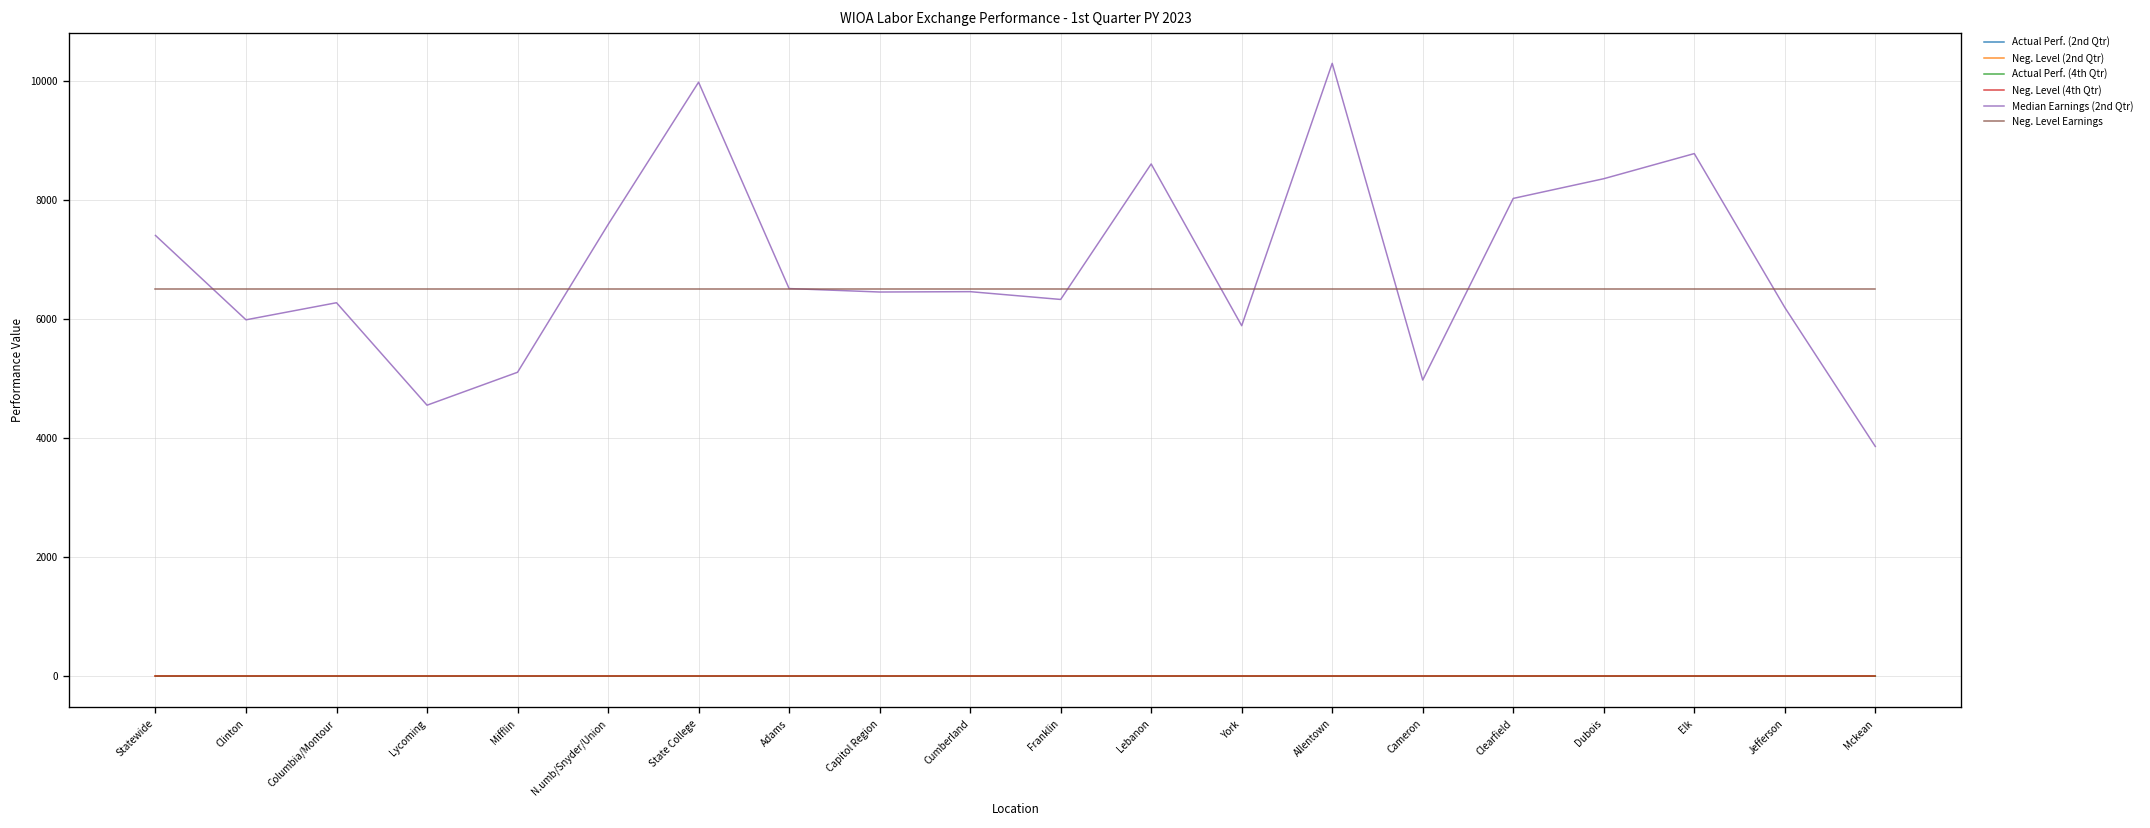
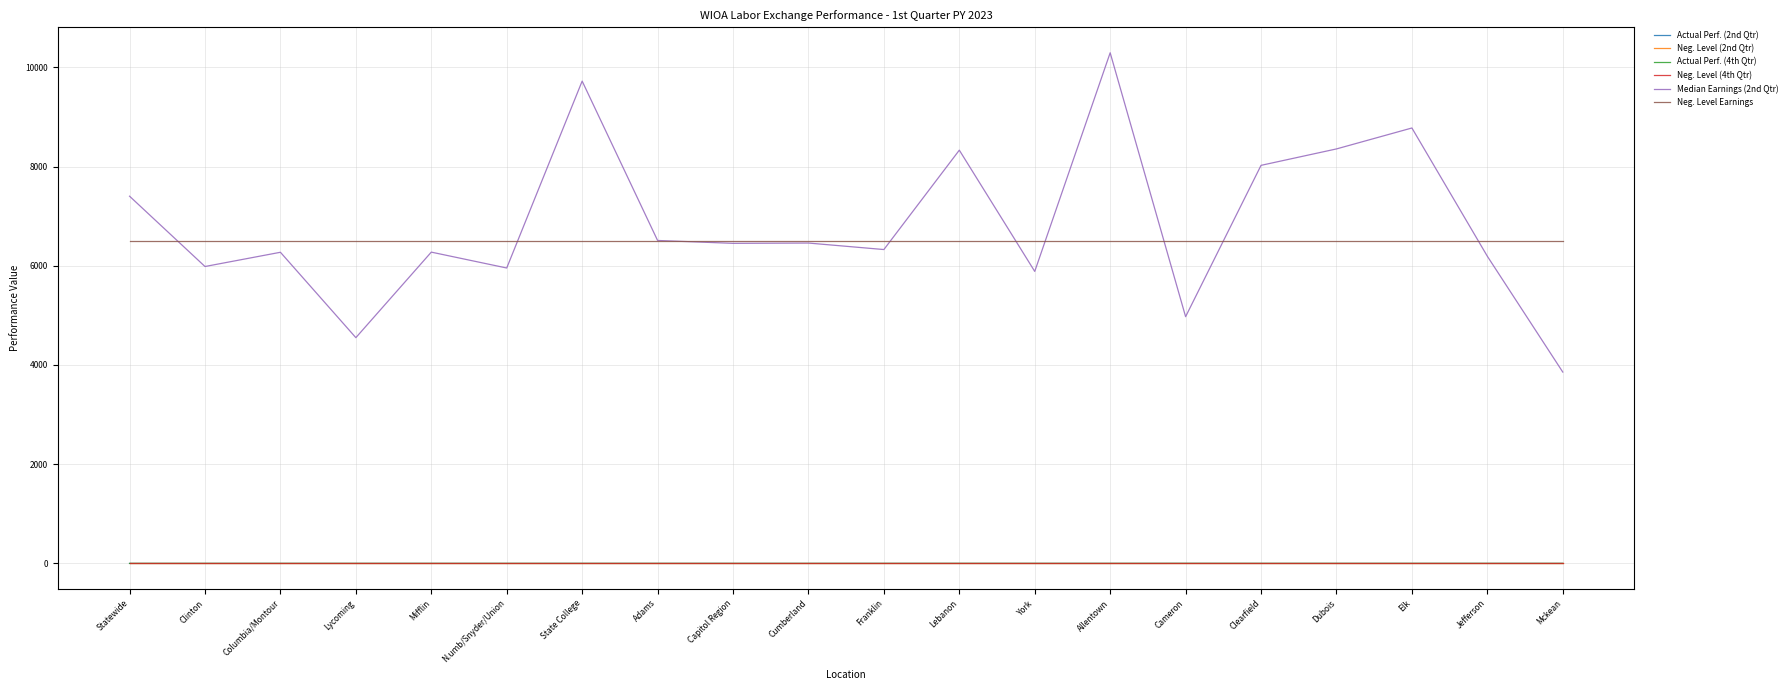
Median Earnings (2nd Qtr), Mifflin: 5100 -> 6300
Median Earnings (2nd Qtr), N.umb/Snyder/Union: 7600 -> 6000
Median Earnings (2nd Qtr), State College: 10000 -> 9700
Median Earnings (2nd Qtr), Lebanon: 8600 -> 8300
